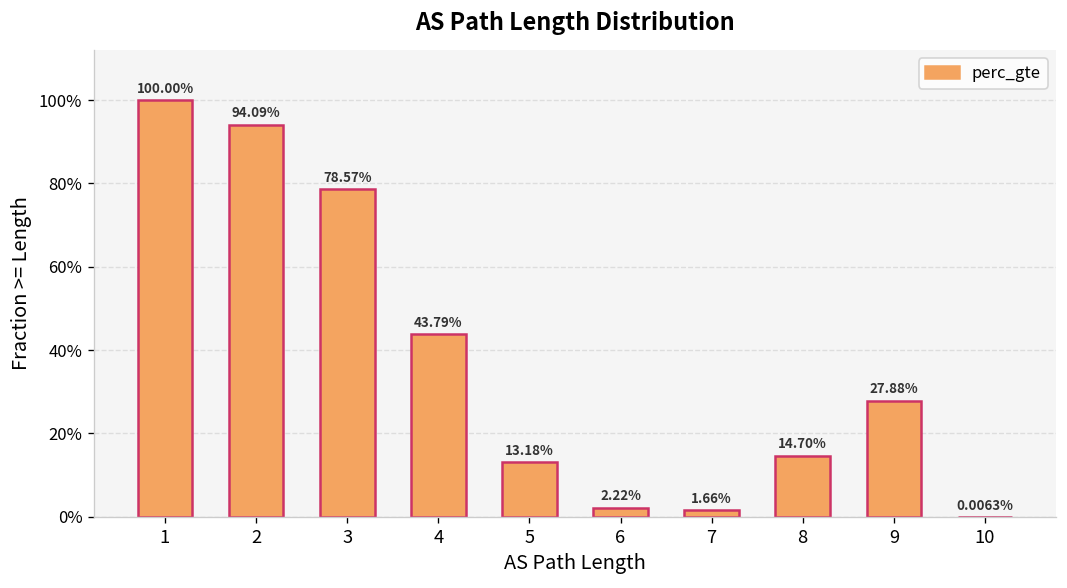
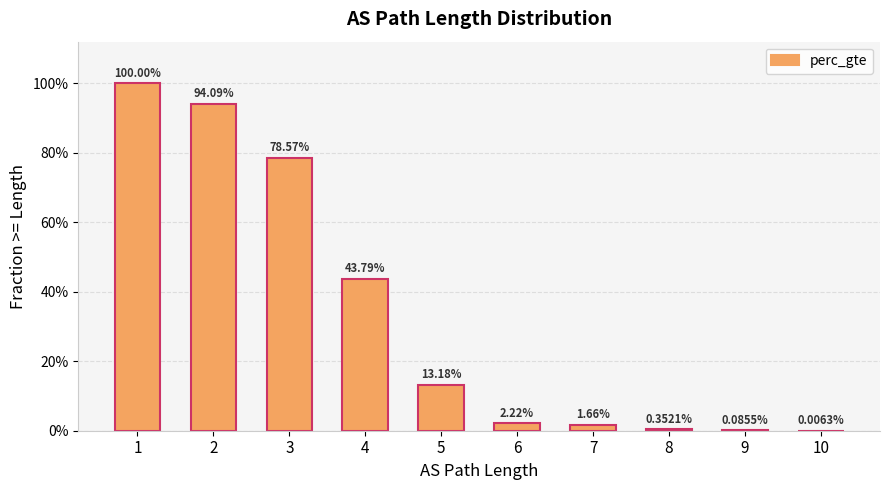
8: 14.70% -> 0.3521%
9: 27.88% -> 0.0855%
